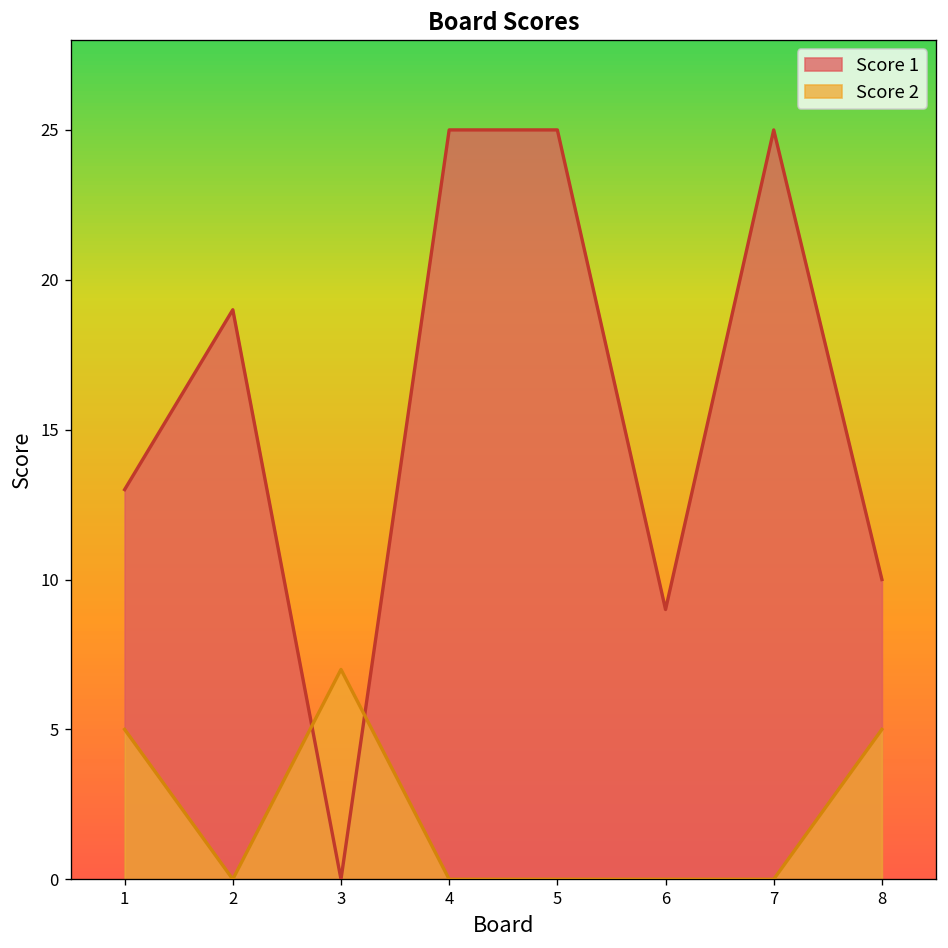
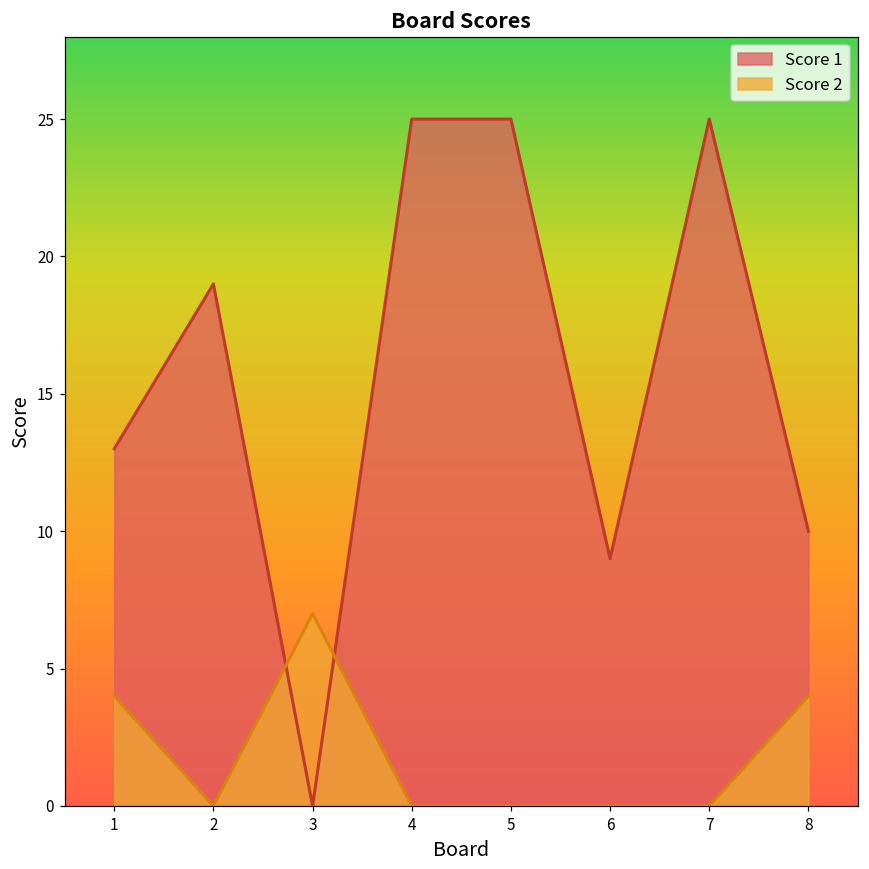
Score 2, 1: 5 -> 4
Score 2, 8: 5 -> 4
